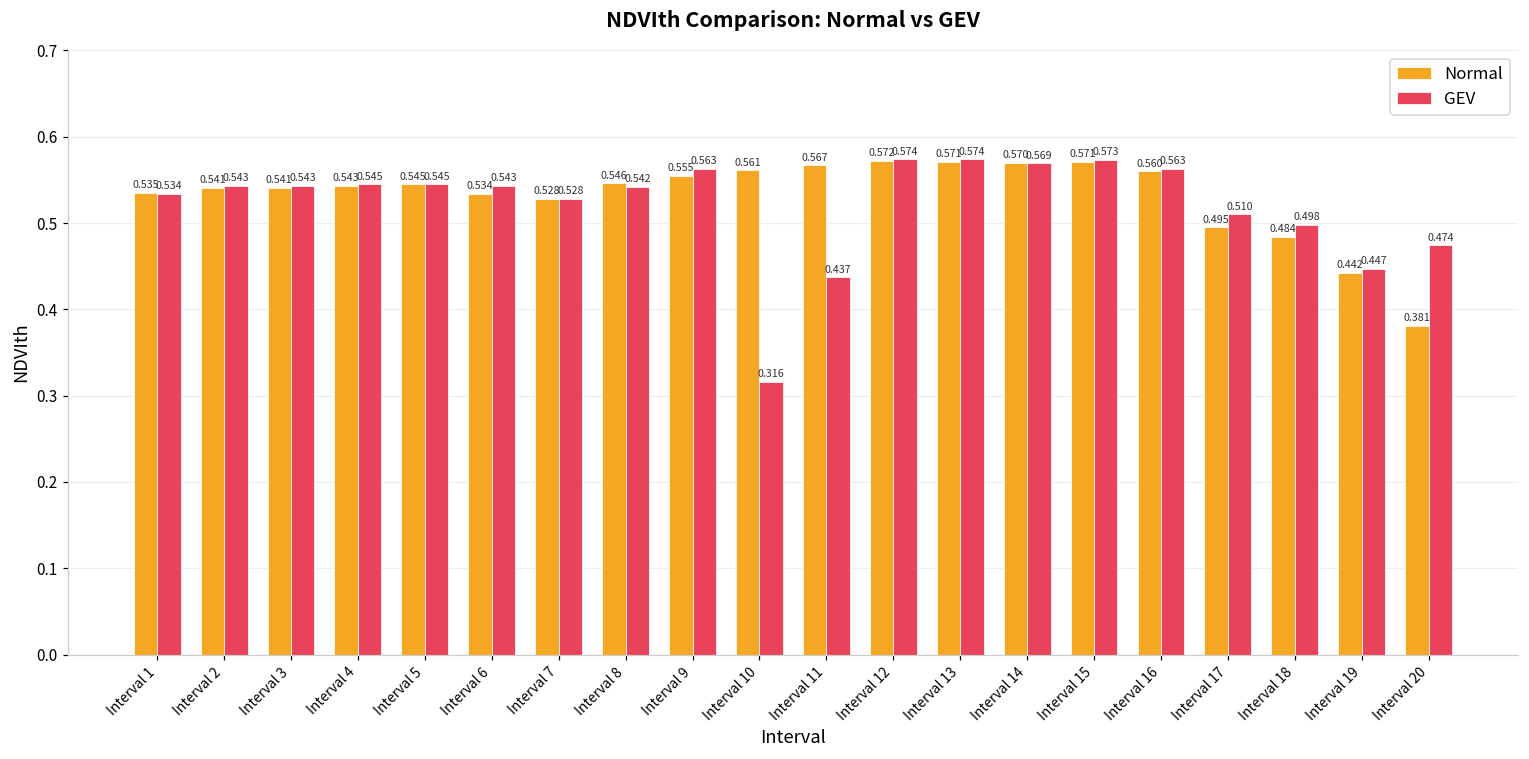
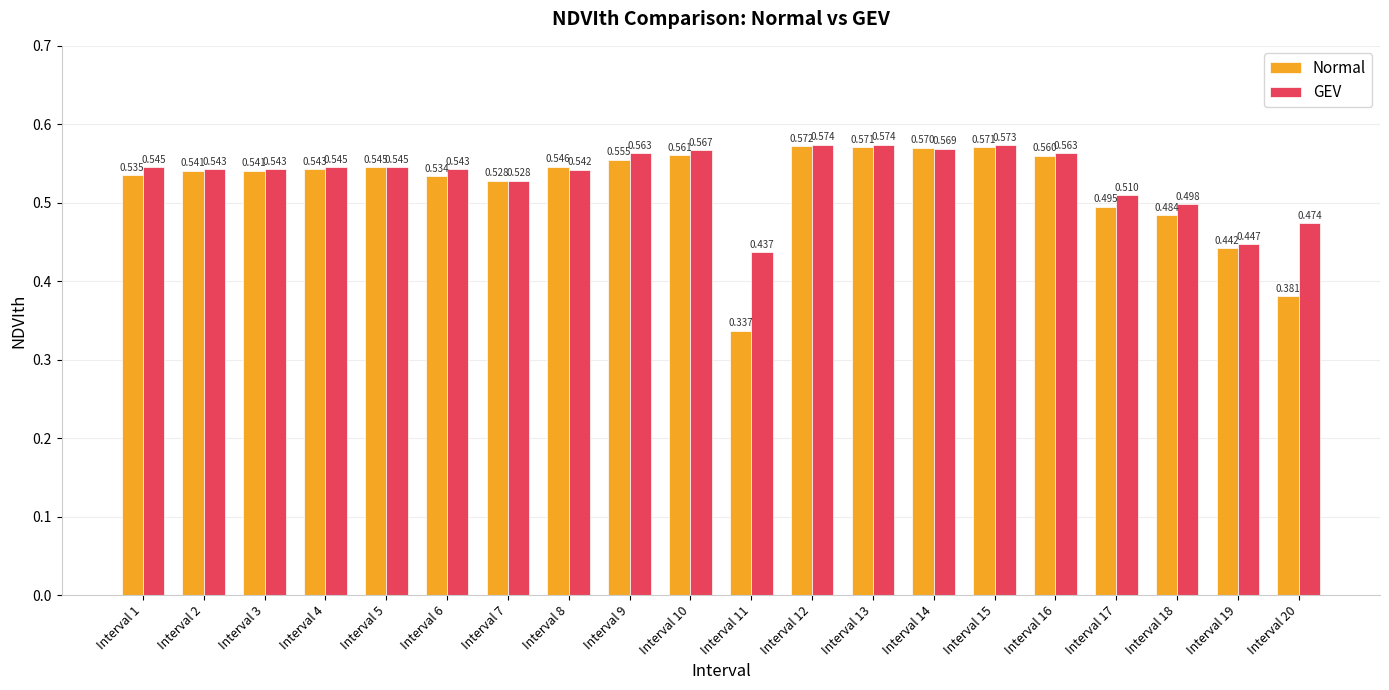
GEV, Interval 1: 0.534 -> 0.545
GEV, Interval 10: 0.316 -> 0.567
Normal, Interval 11: 0.567 -> 0.337
